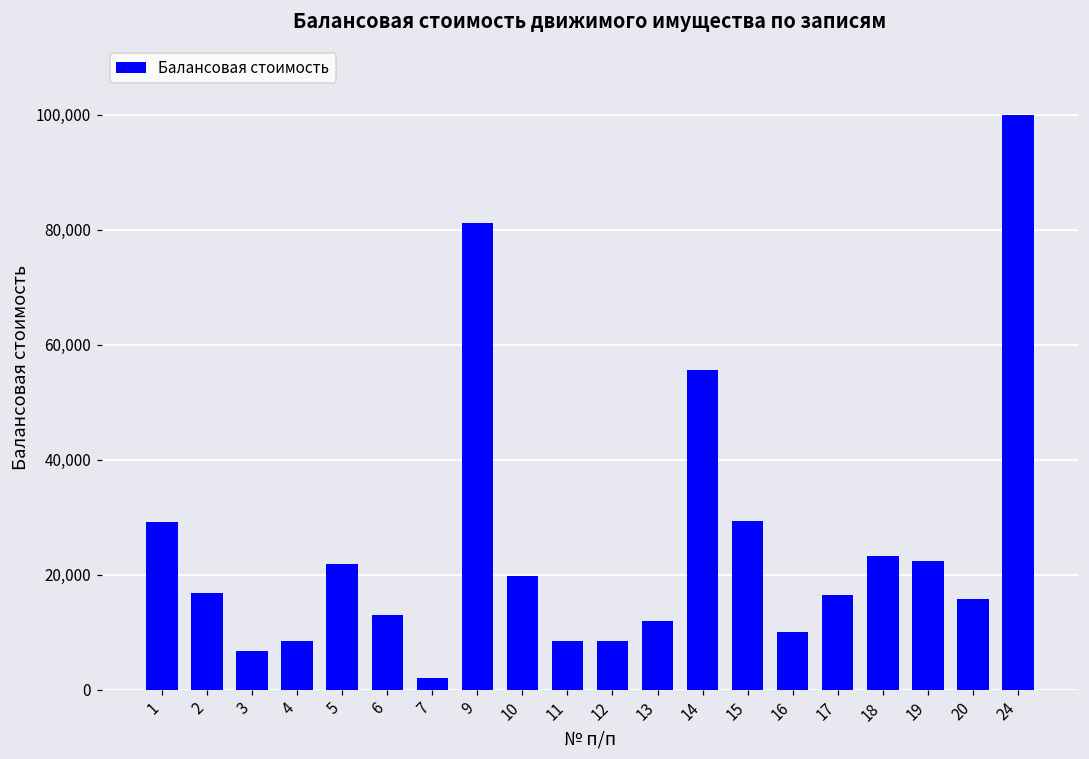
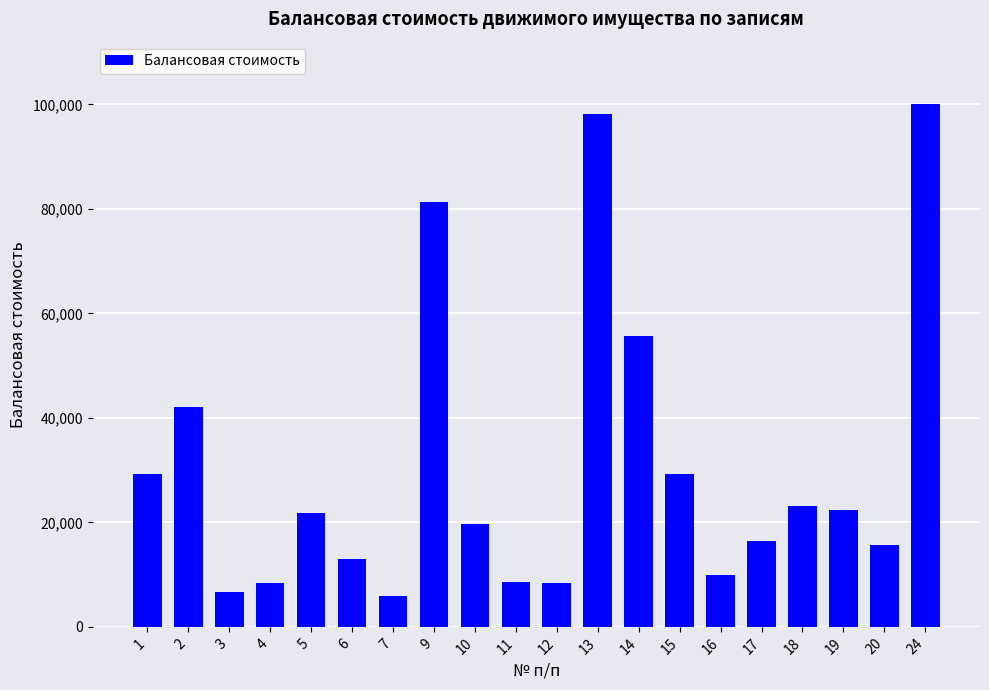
2: 17,000 -> 42,000
7: 2,000 -> 6,000
13: 12,000 -> 98,000
